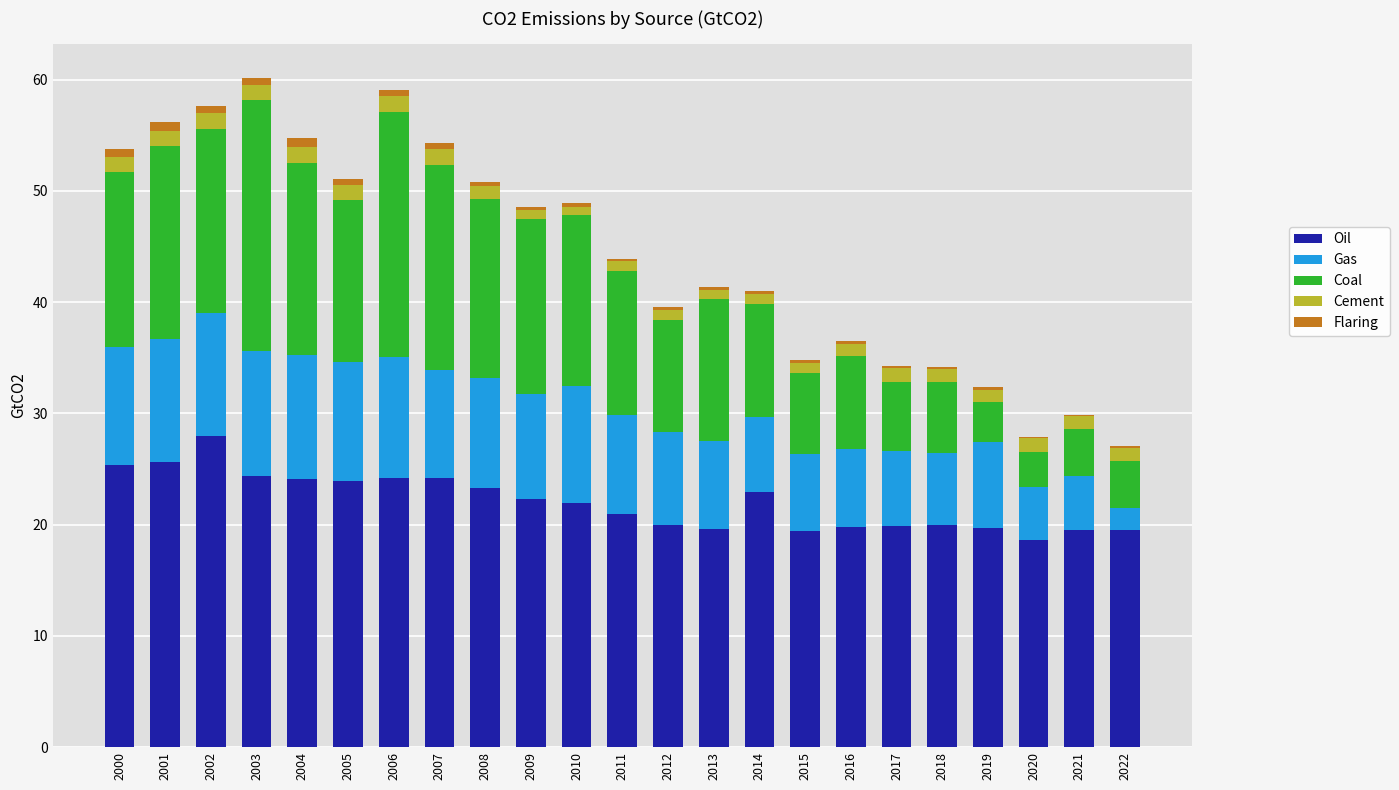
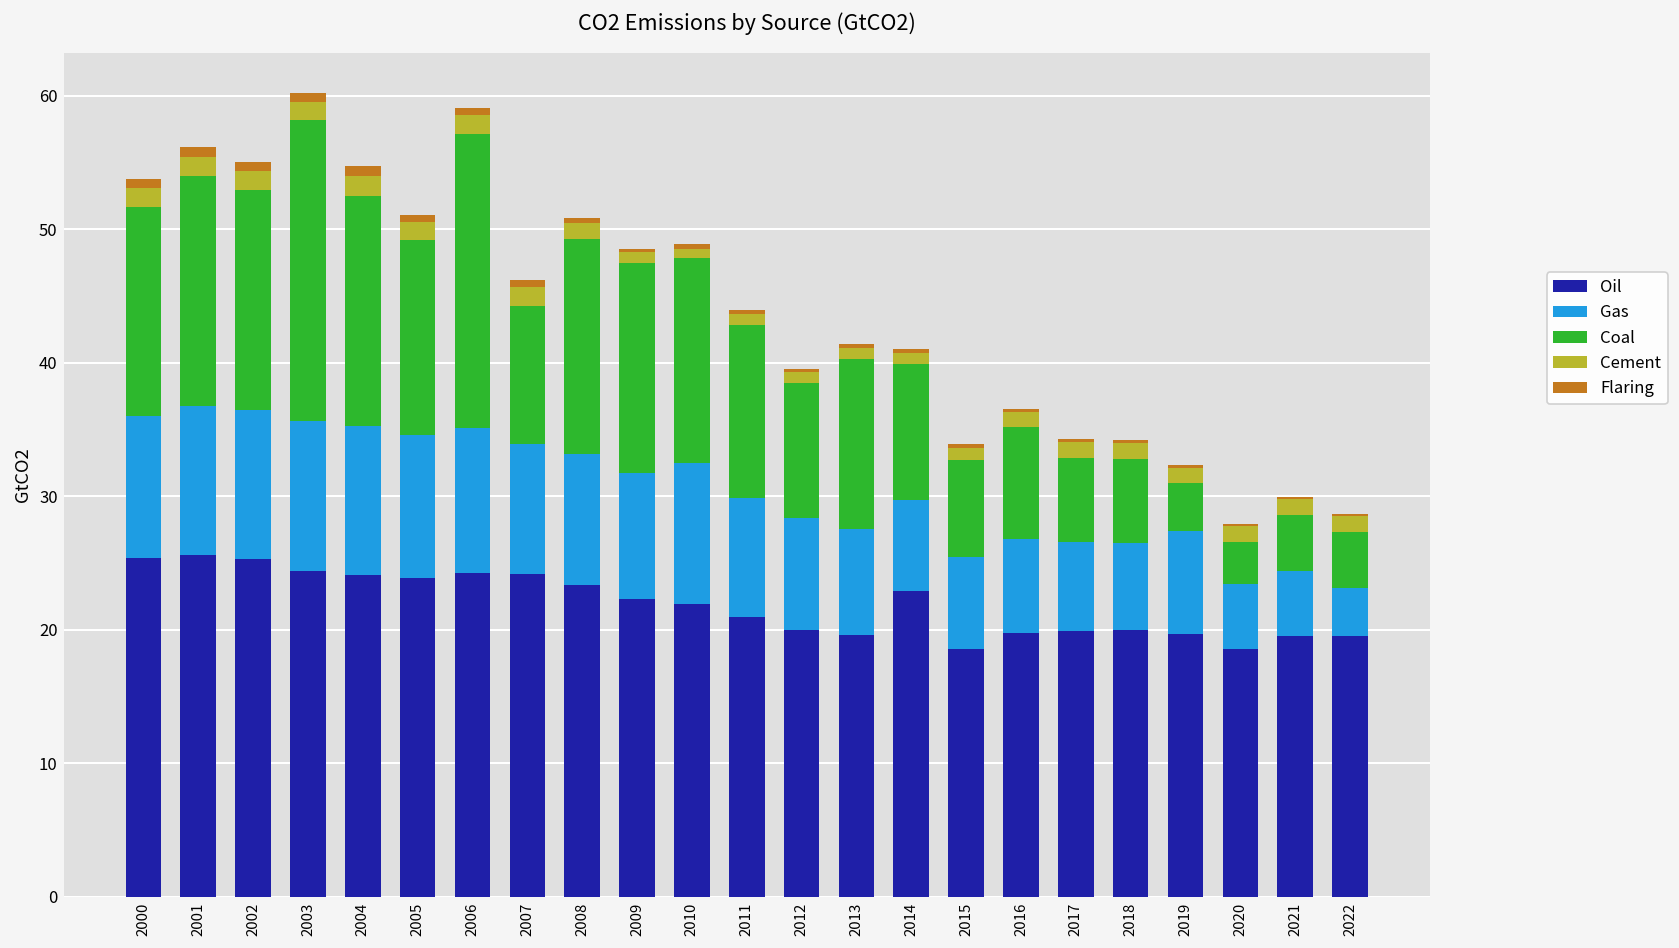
Oil, 2002: 27.9 -> 25.3
Coal, 2007: 18.4 -> 10.3
Oil, 2015: 19.5 -> 18.6
Gas, 2022: 2.0 -> 3.6
